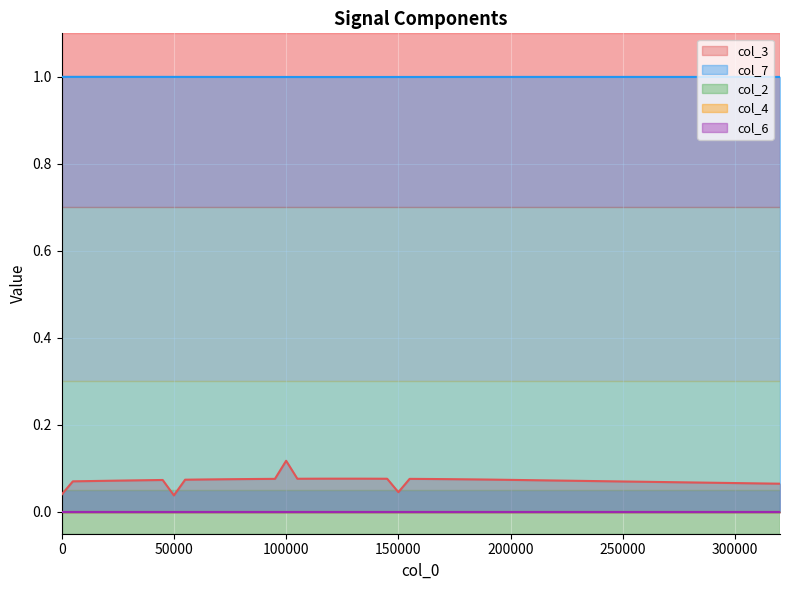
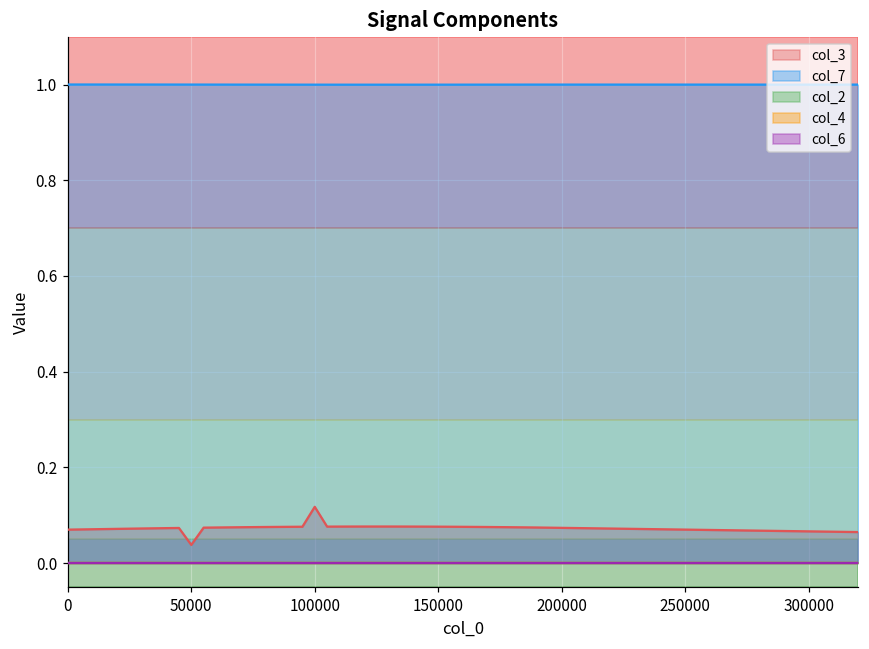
col_3, 0: 0.04 -> 0.07
col_3, 150000: 0.05 -> 0.08
